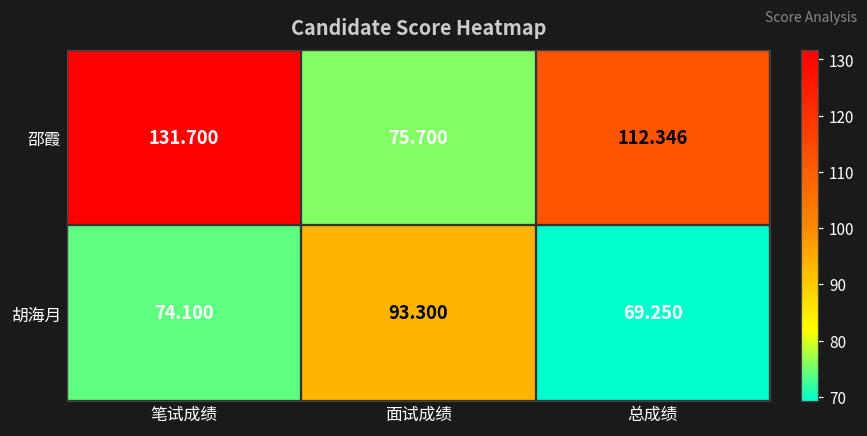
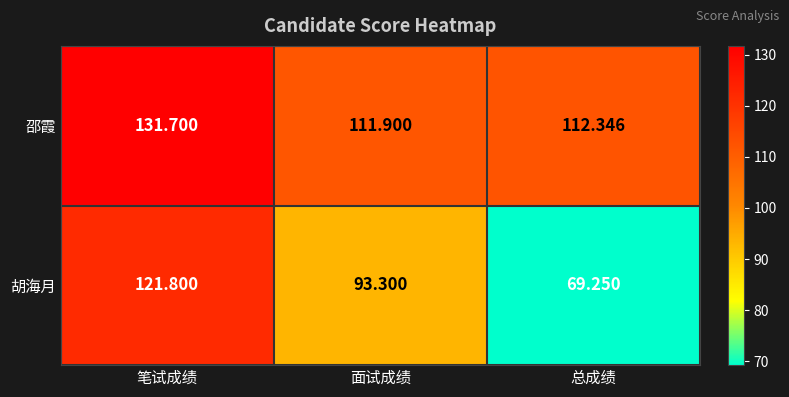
邵霞, 面试成绩: 75.700 -> 111.900
胡海月, 笔试成绩: 74.100 -> 121.800
